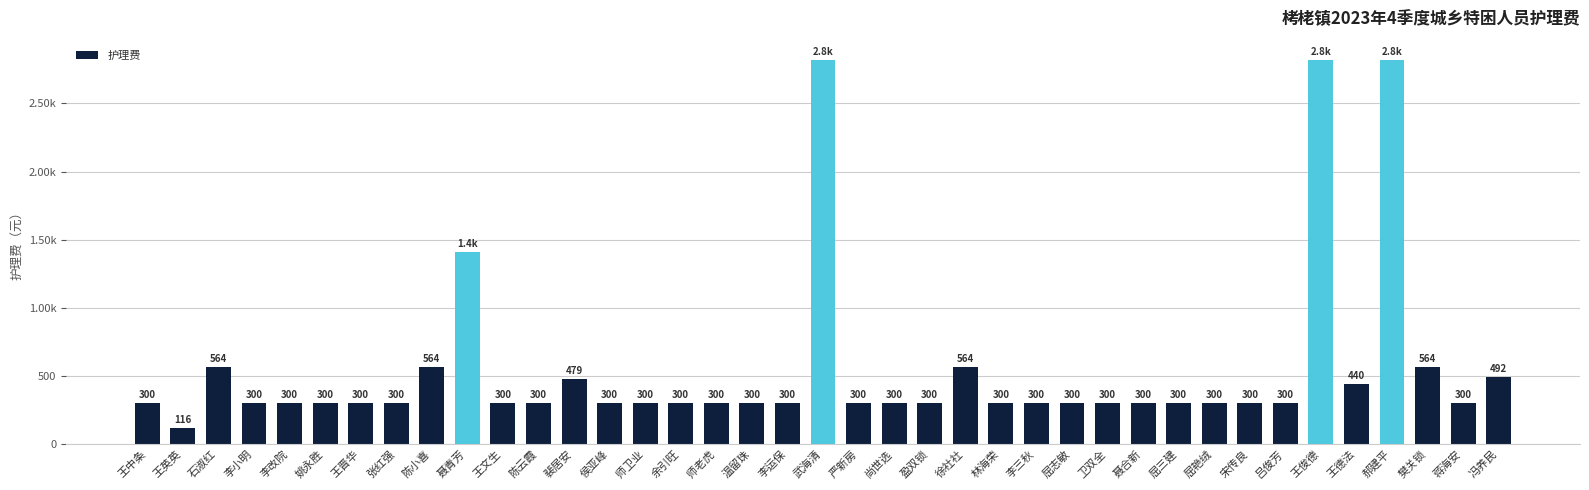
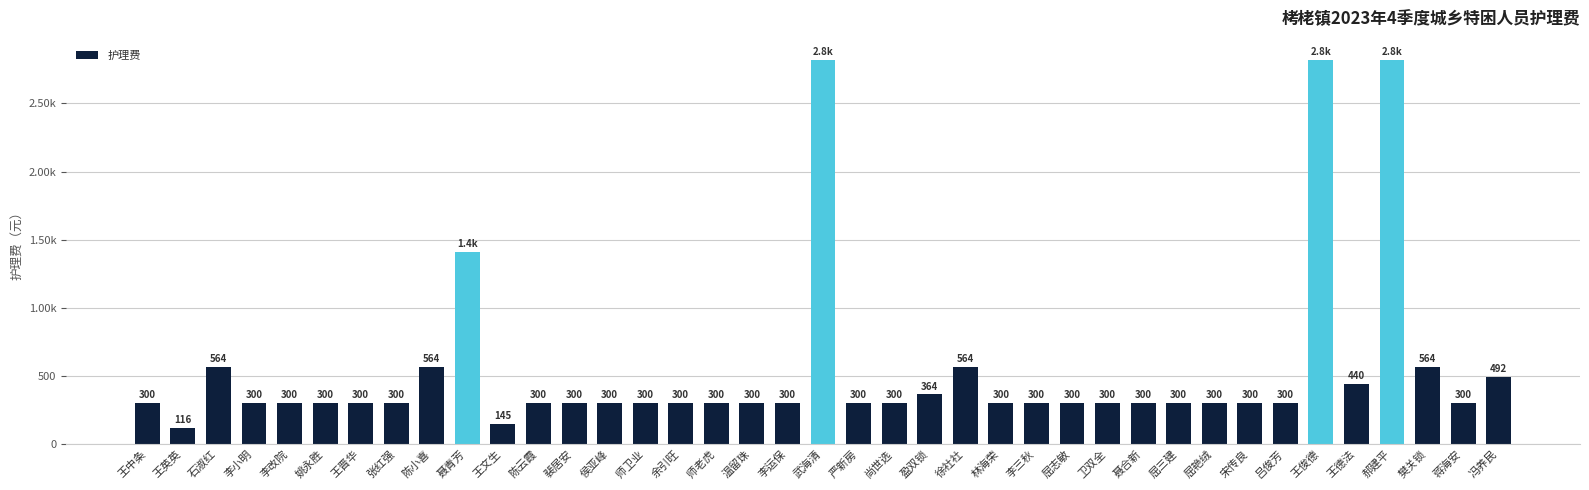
王文生: 300 -> 145
裴居安: 479 -> 300
盈双锁: 300 -> 364
